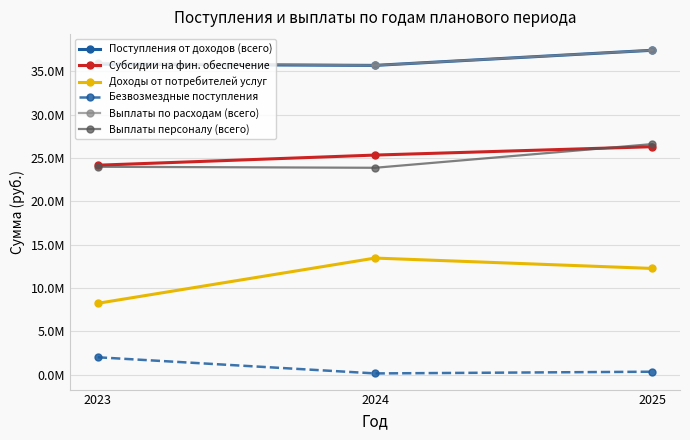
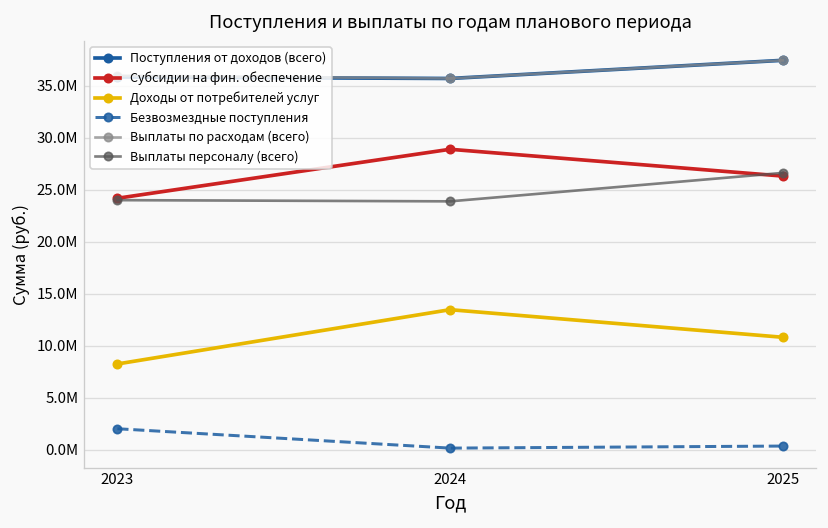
Субсидии на фин. обеспечение, 2024: 25000000 -> 29000000
Доходы от потребителей услуг, 2025: 12000000 -> 11000000
